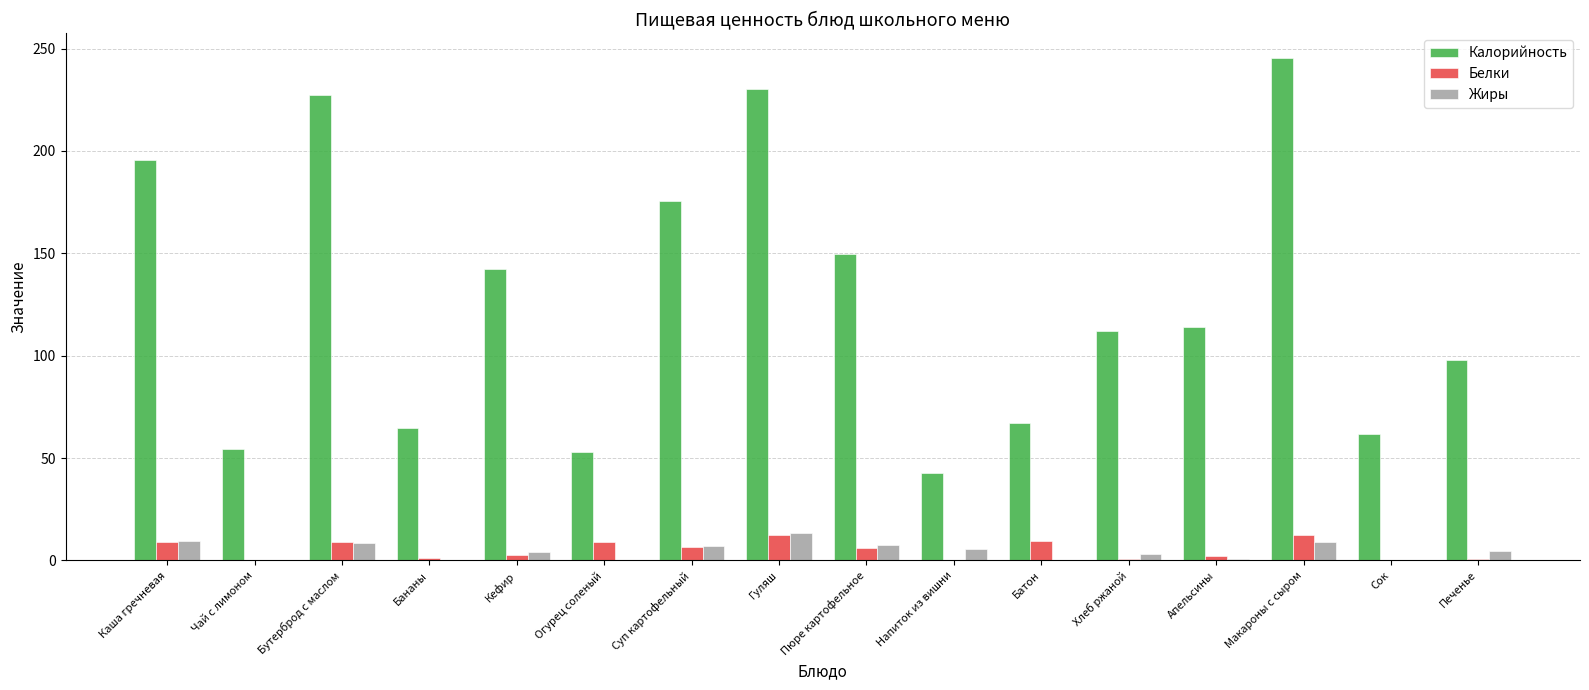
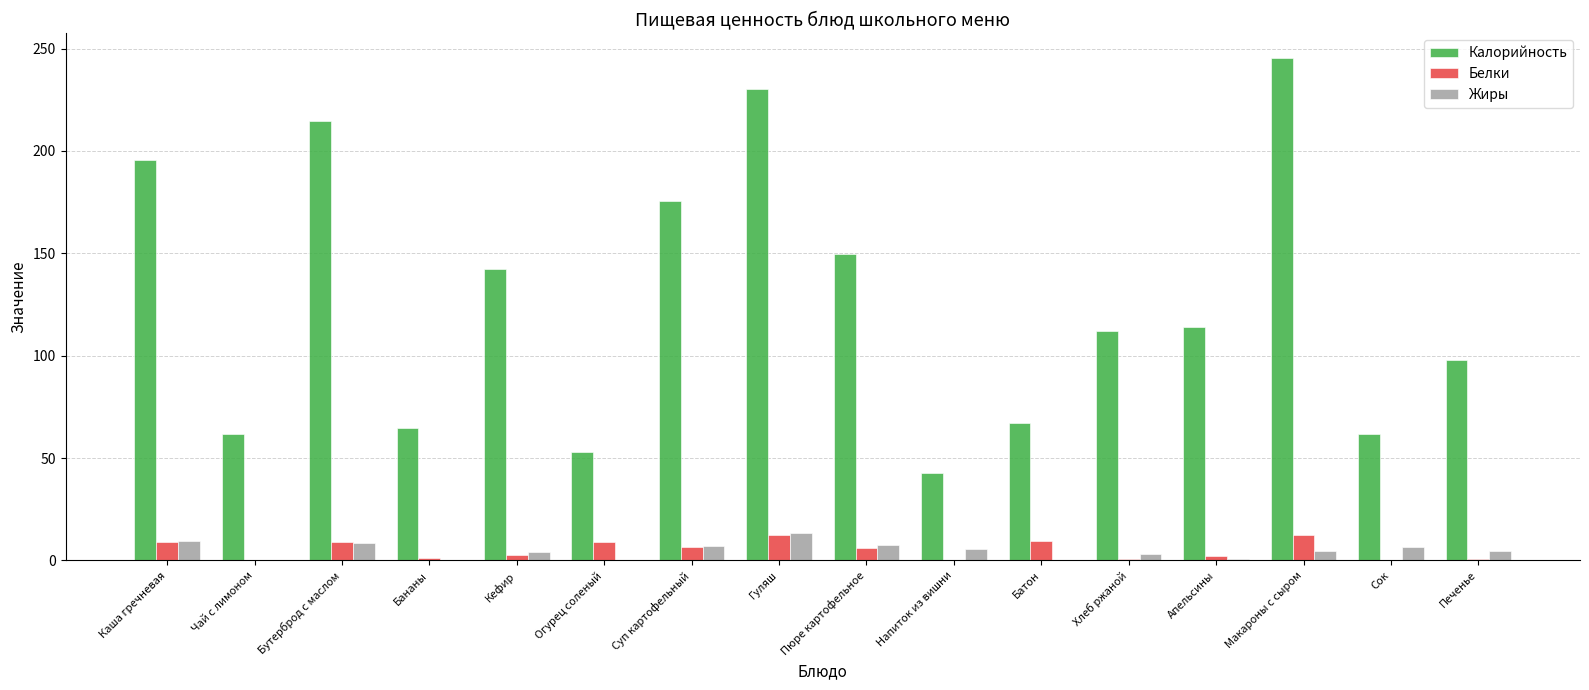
Калорийность, Чай с лимоном: 54 -> 62
Калорийность, Бутерброд с маслом: 227 -> 215
Жиры, Макароны с сыром: 9 -> 5
Жиры, Сок: 0 -> 7
